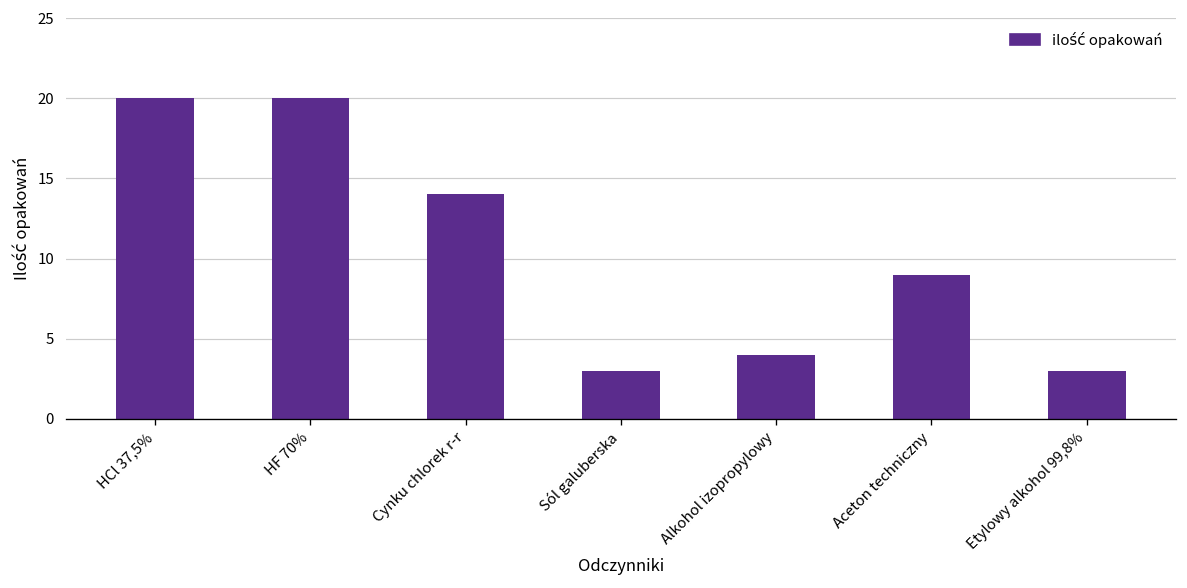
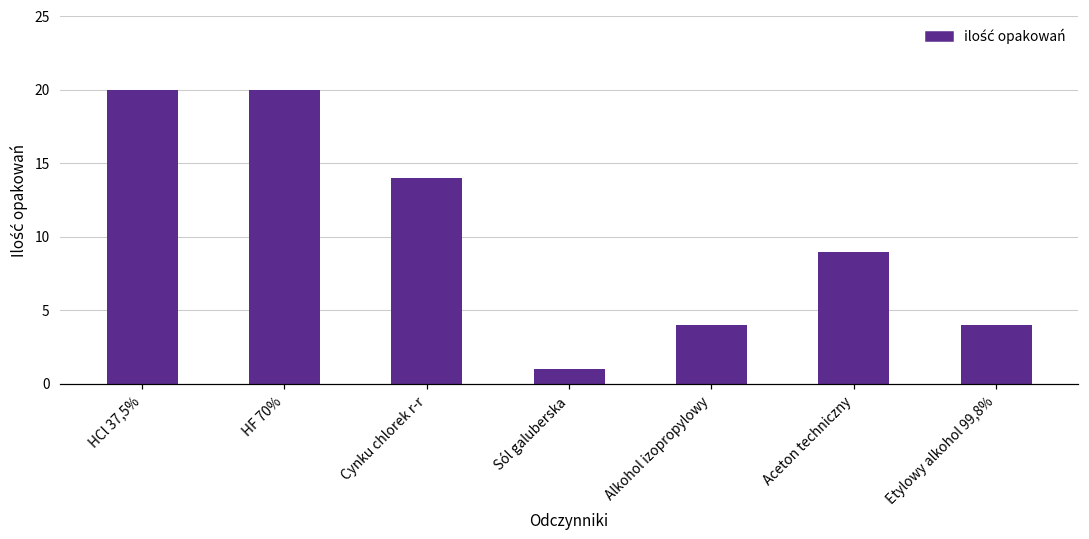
Sól galuberska: 3 -> 1
Etylowy alkohol 99,8%: 3 -> 4
